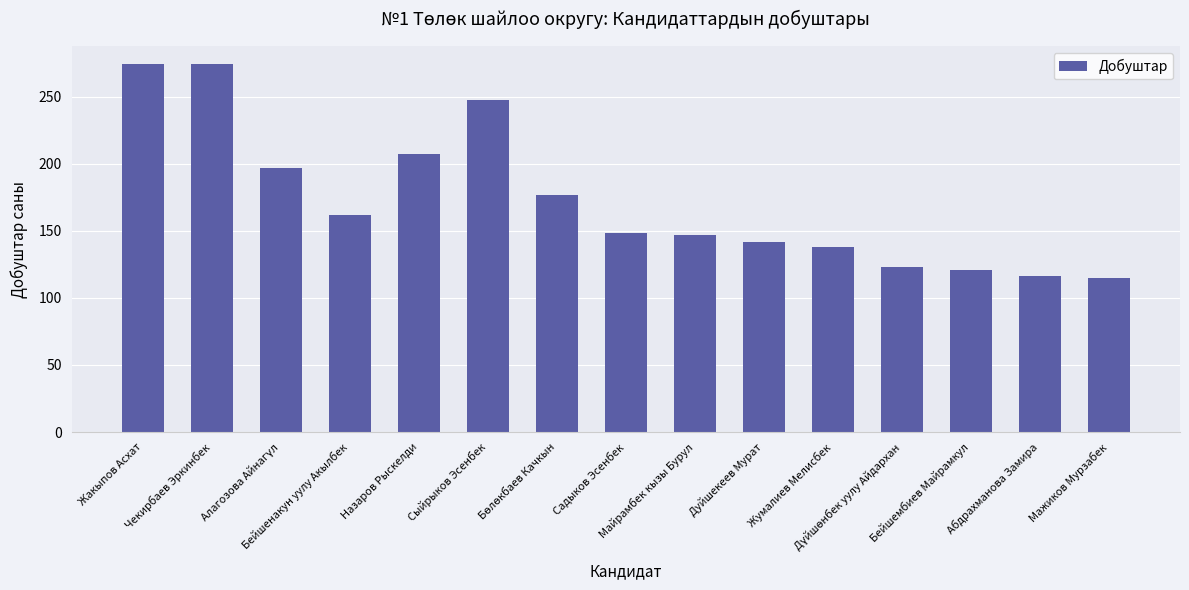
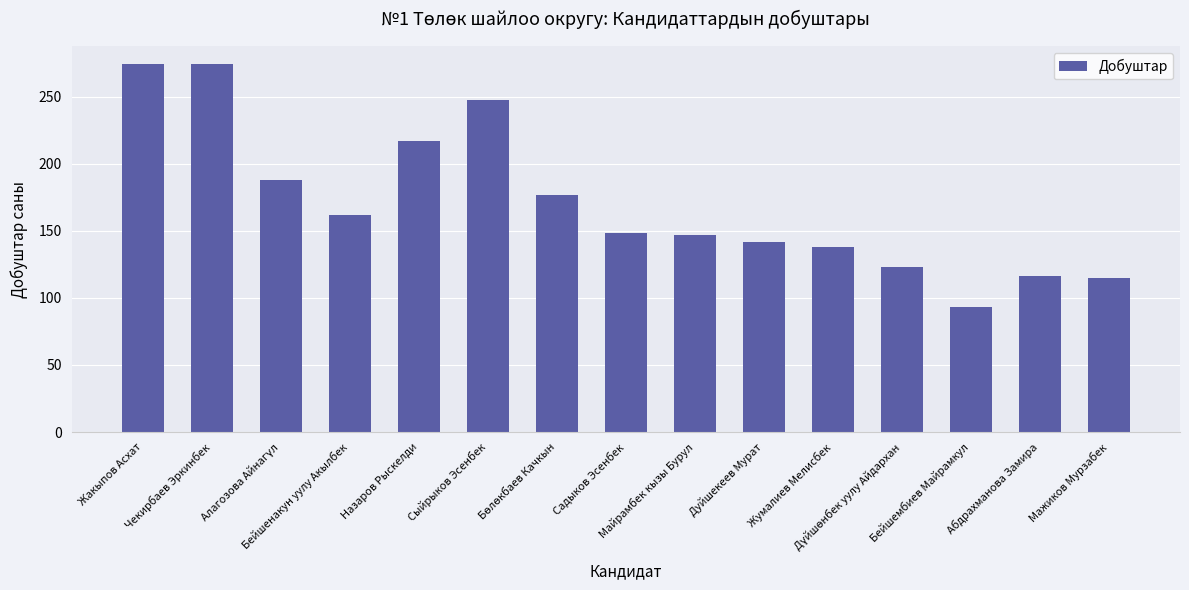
Алагозова Айнагүл: 197 -> 188
Назаров Рыскелди: 207 -> 217
Бейшембиев Майрамкул: 121 -> 93
